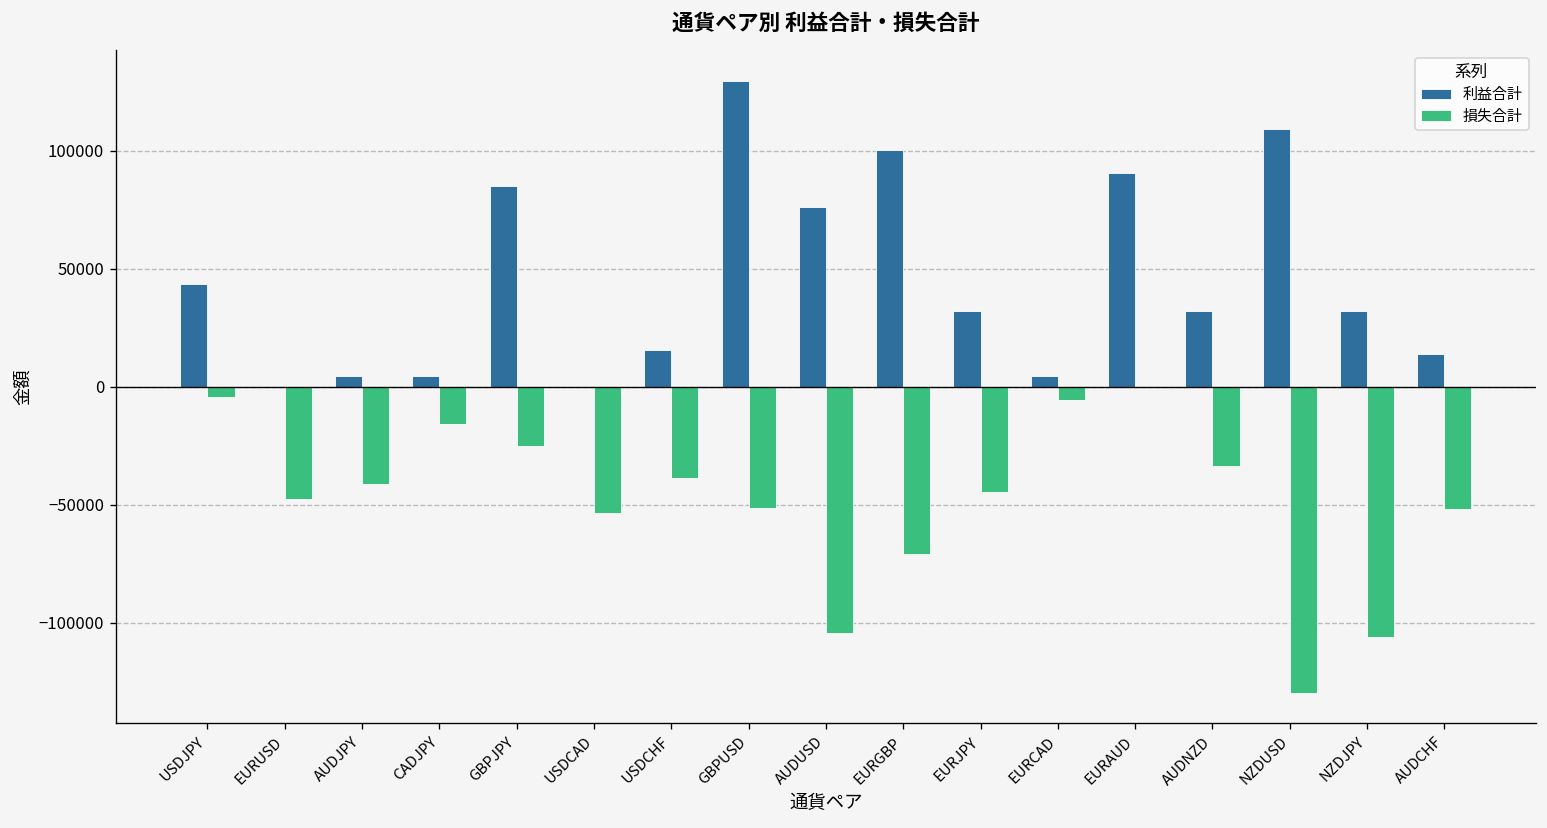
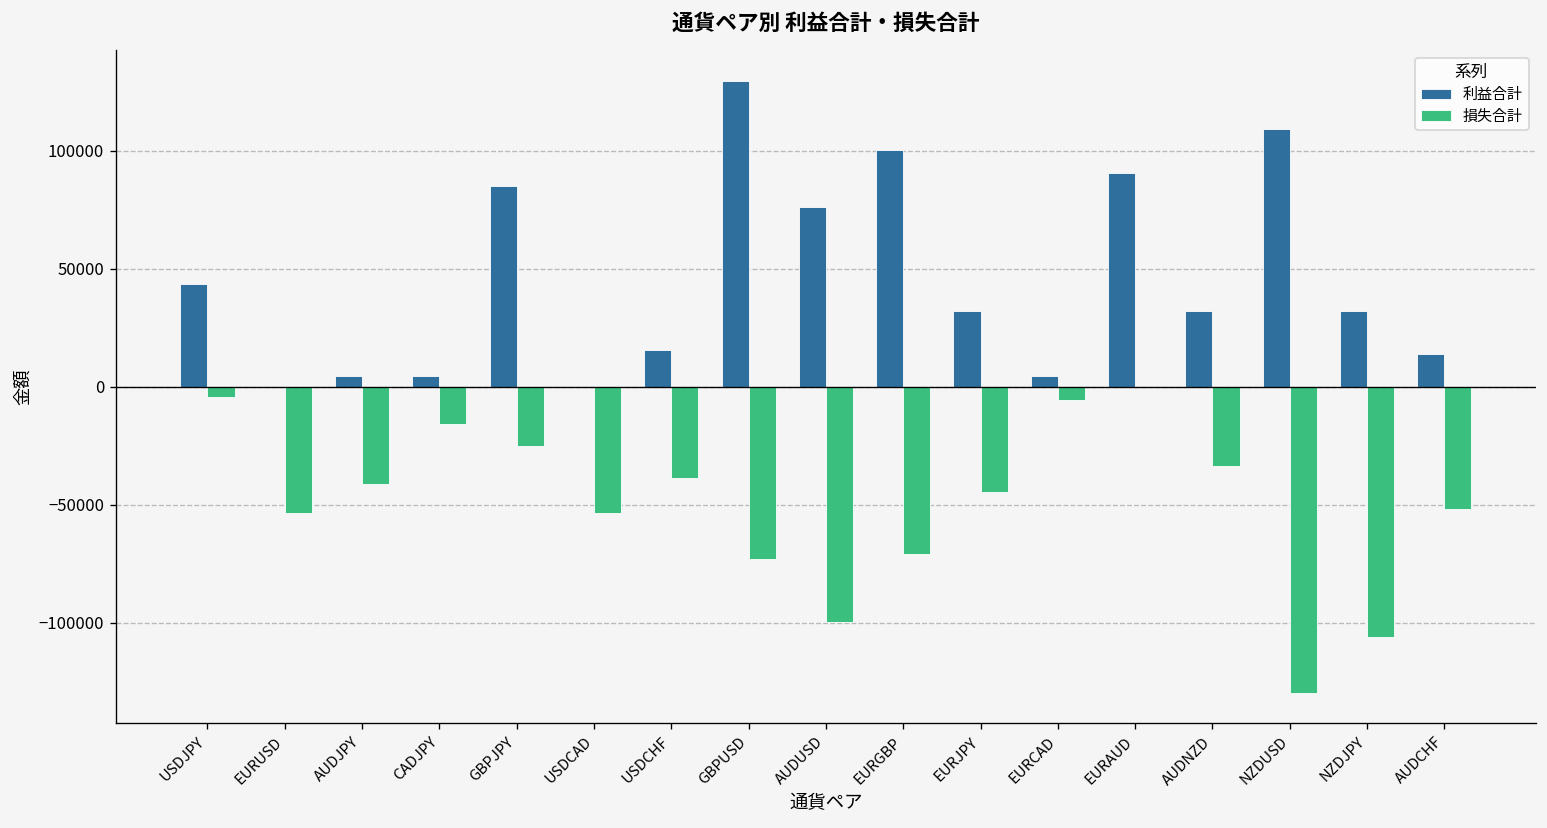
損失合計, EURUSD: -47000 -> -54000
損失合計, GBPUSD: -52000 -> -73000
損失合計, AUDUSD: -104000 -> -100000
